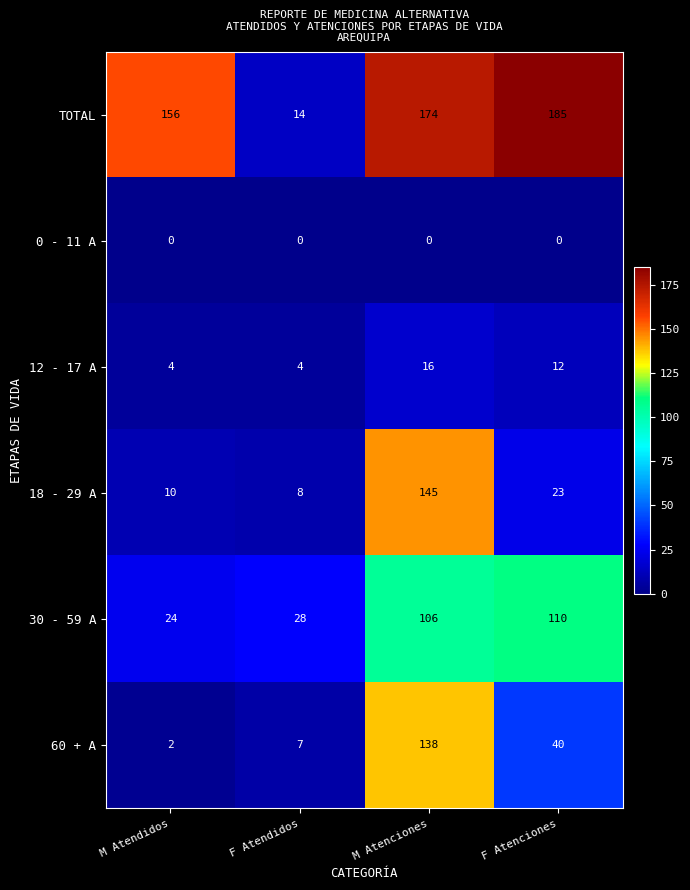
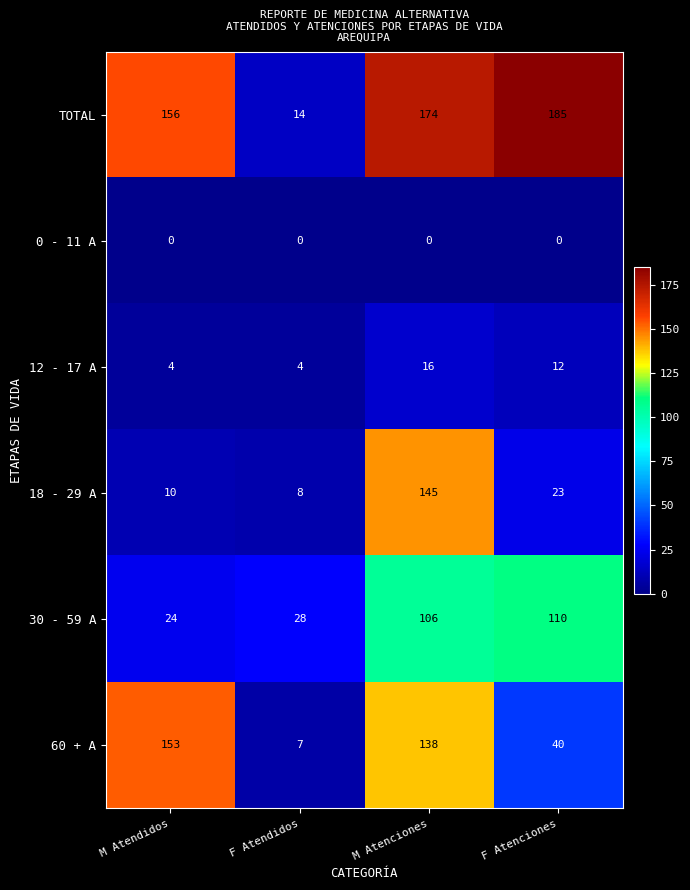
60 + A, M Atendidos: 2 -> 153
